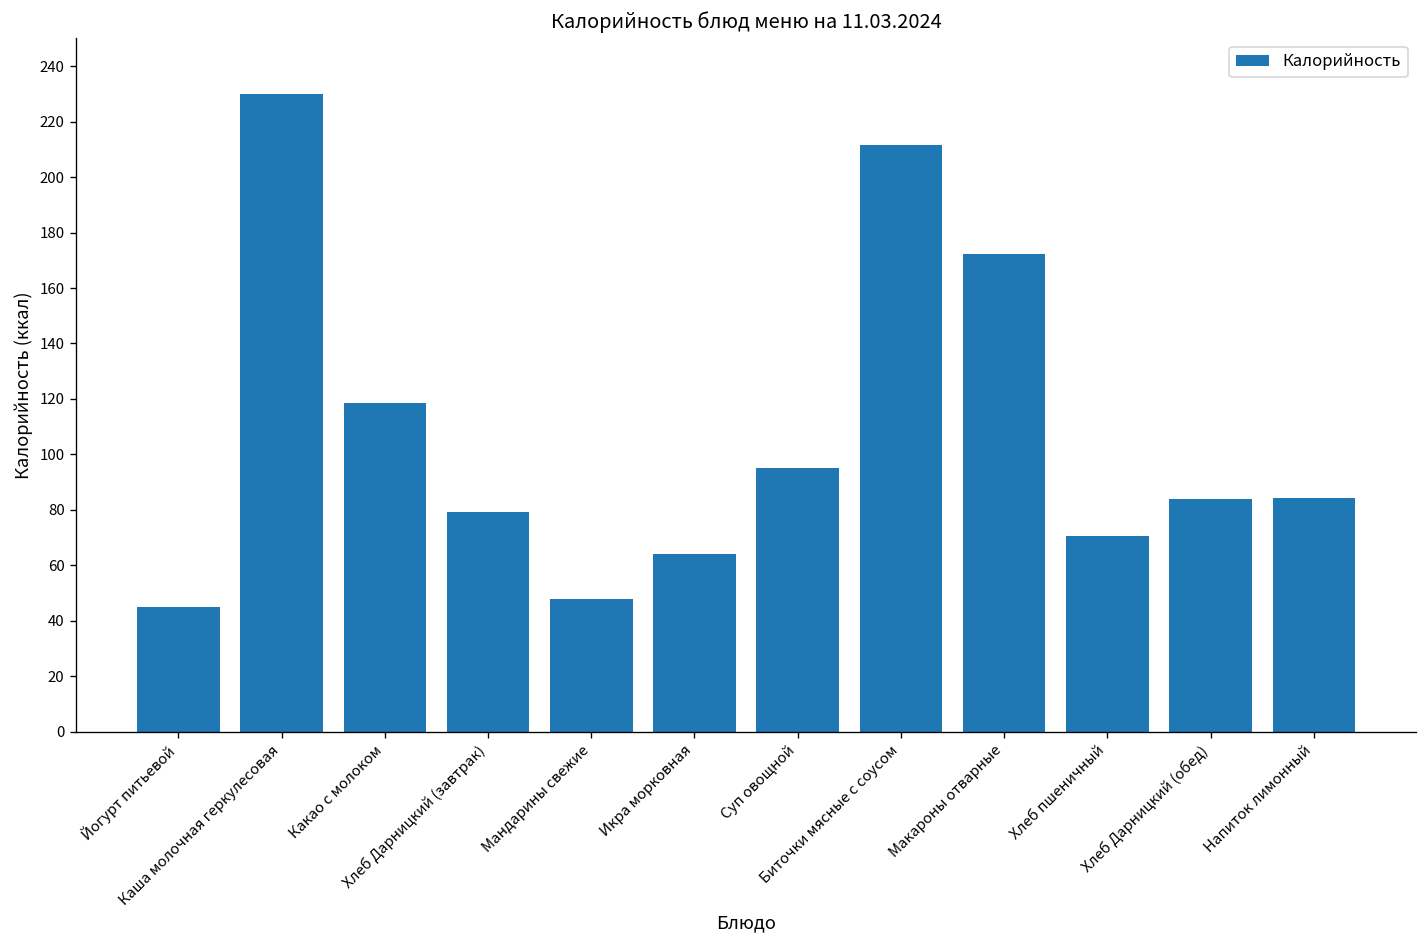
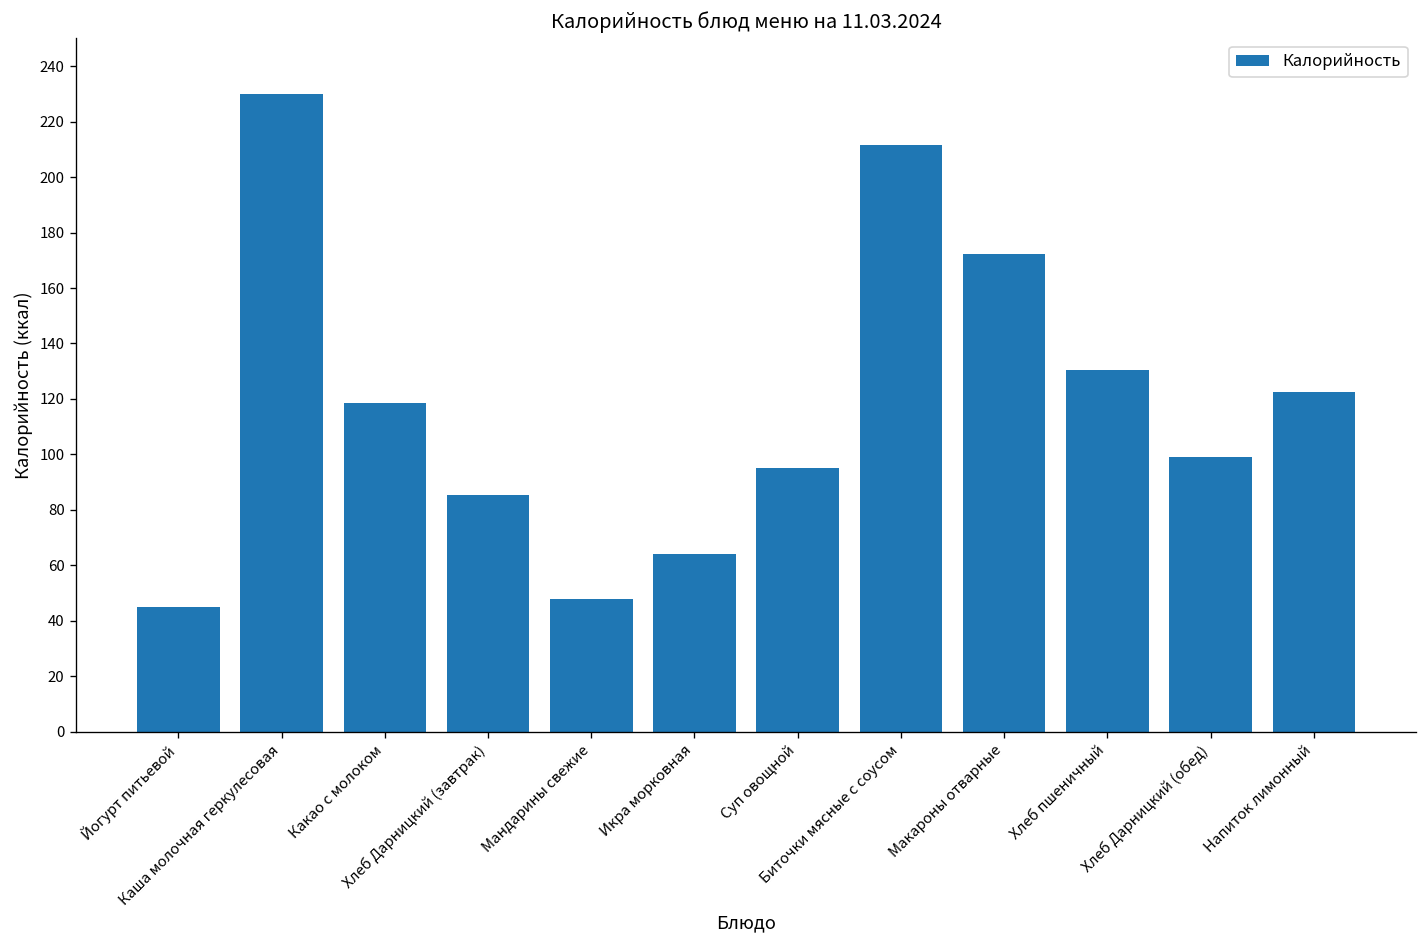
Хлеб Дарницкий (завтрак): 79 -> 85
Хлеб пшеничный: 71 -> 130
Хлеб Дарницкий (обед): 84 -> 99
Напиток лимонный: 84 -> 123
